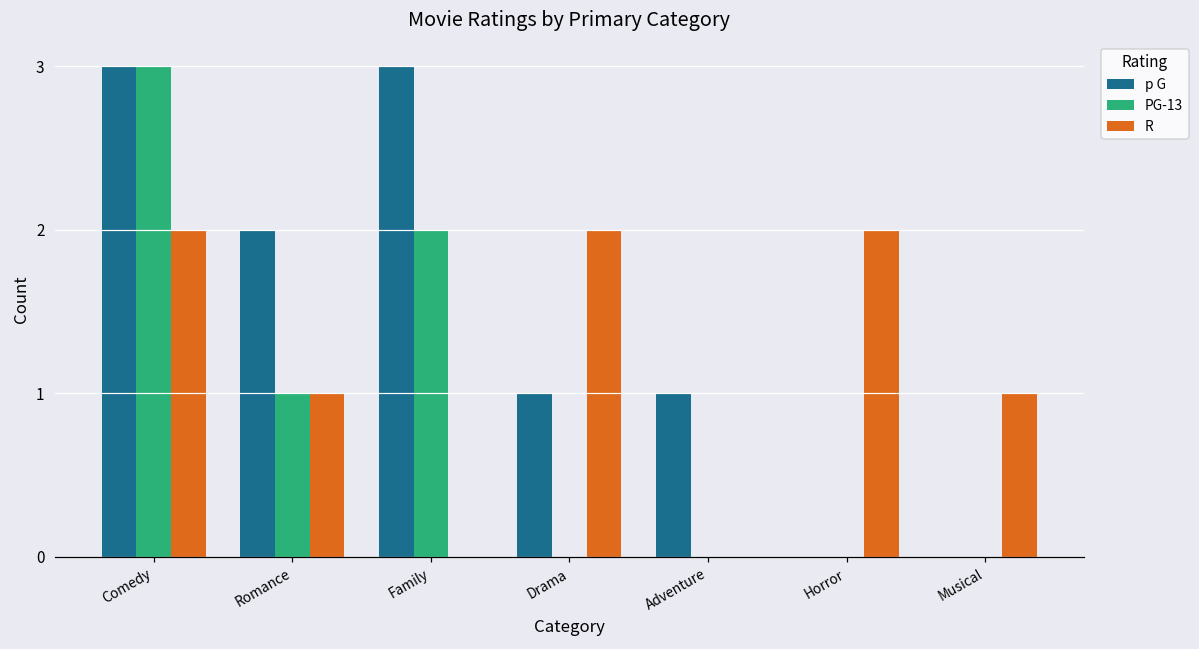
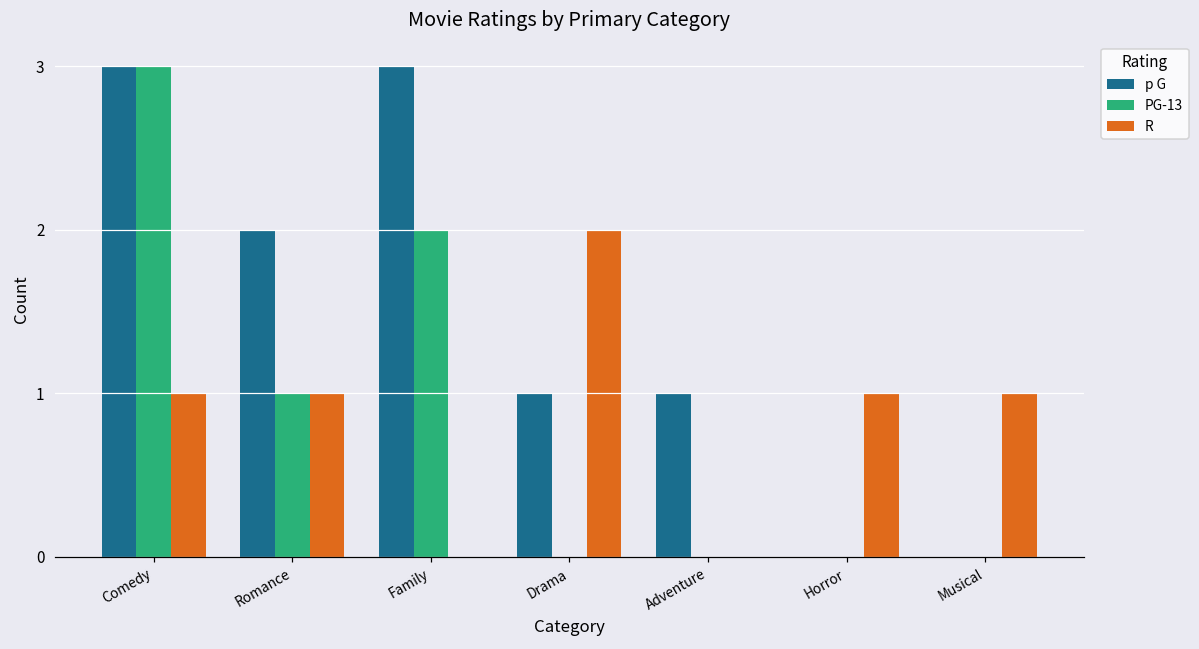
R, Comedy: 2 -> 1
R, Horror: 2 -> 1
